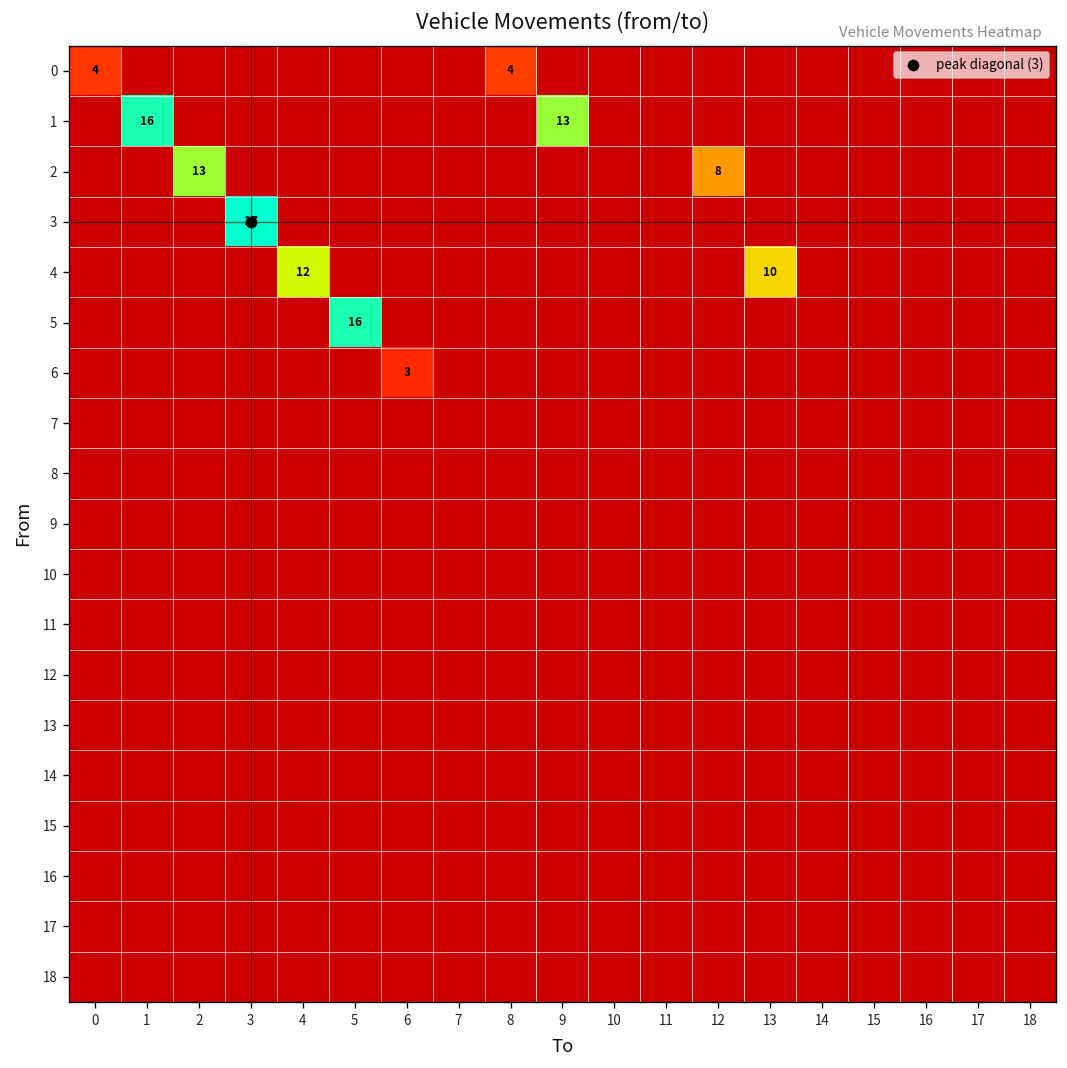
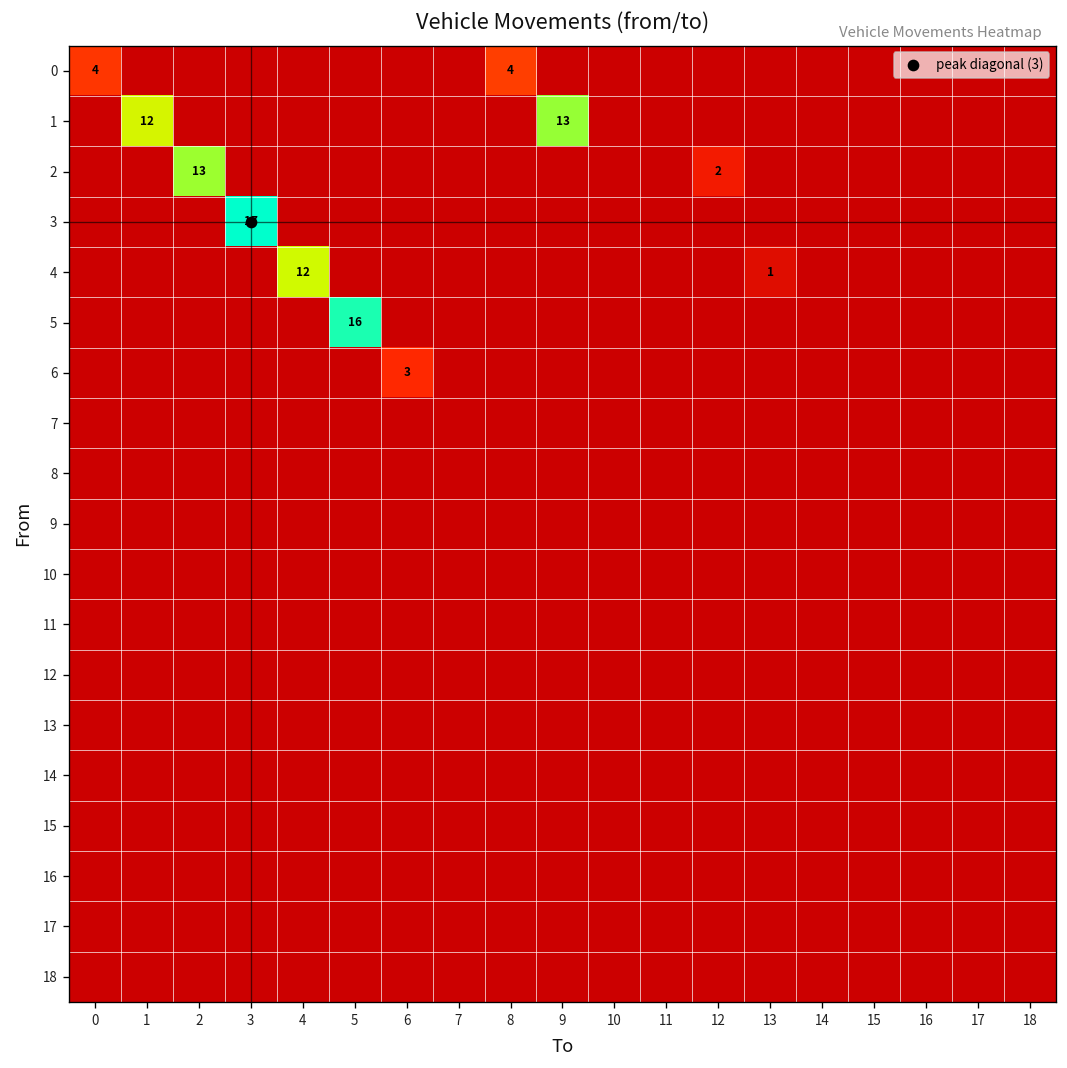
1, 1: 16 -> 12
2, 12: 8 -> 2
4, 13: 10 -> 1
